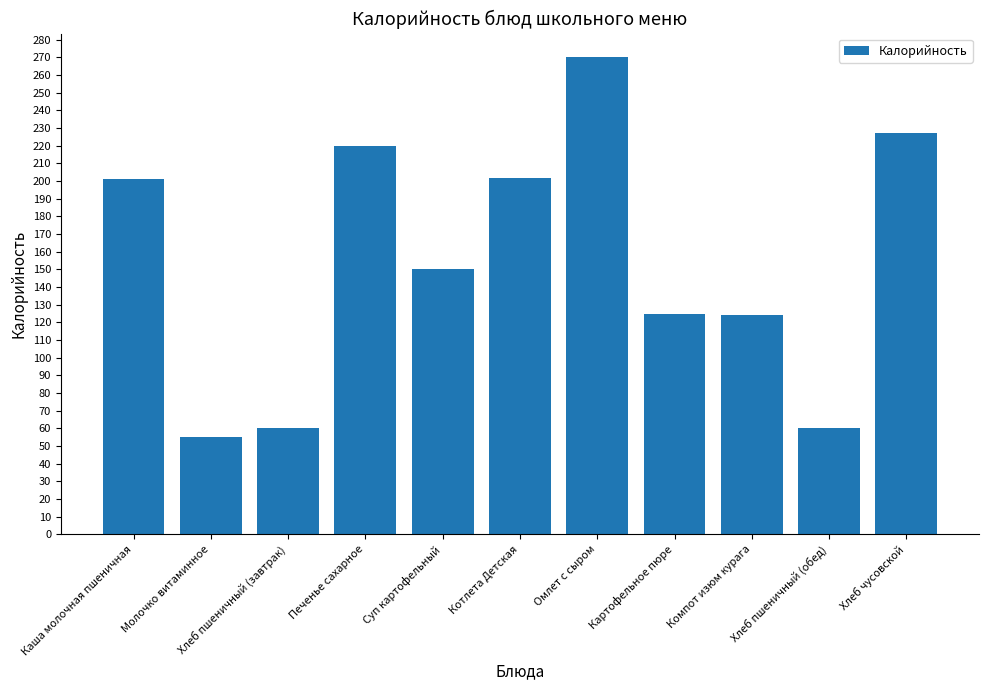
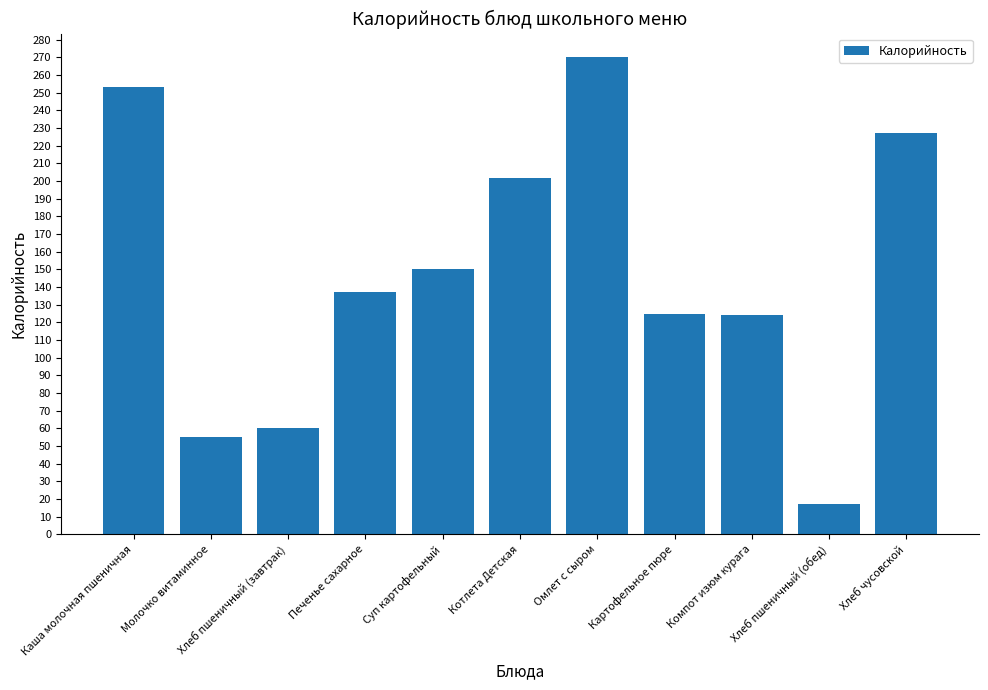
Каша молочная пшеничная: 201 -> 253
Печенье сахарное: 220 -> 137
Хлеб пшеничный (обед): 60 -> 17
